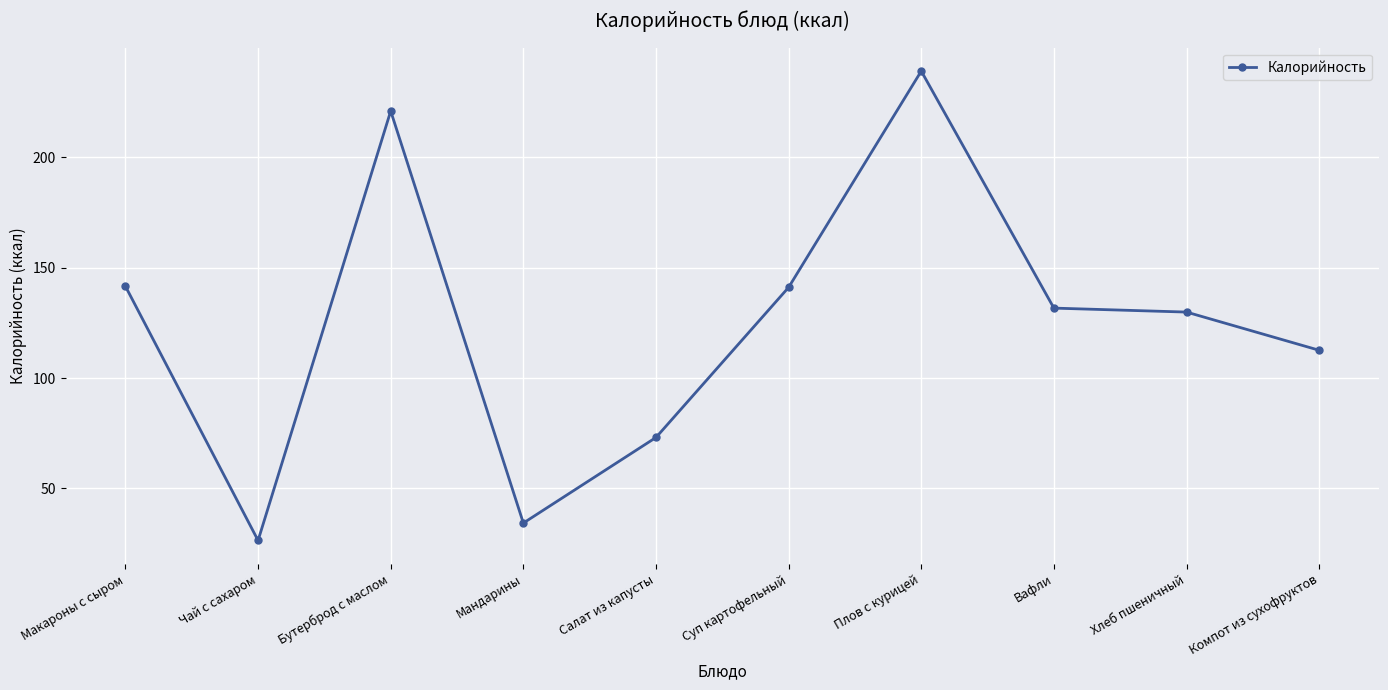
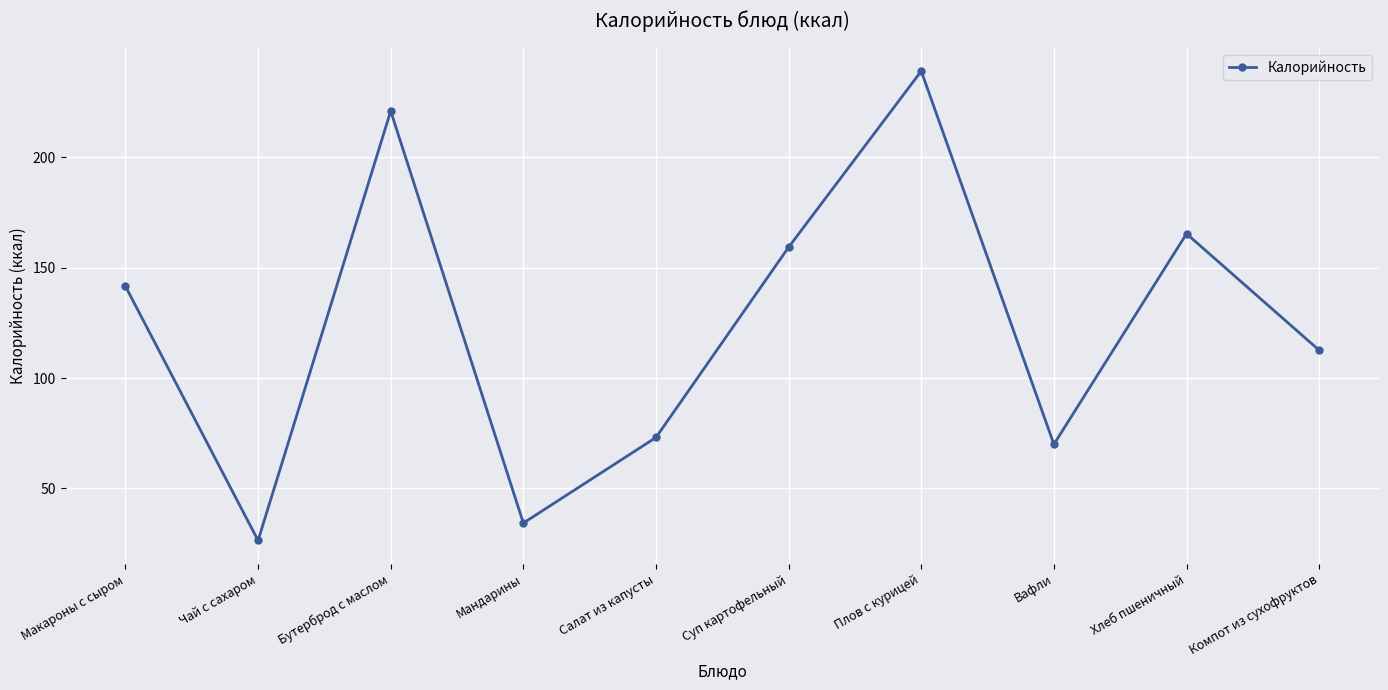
Суп картофельный: 141 -> 159
Вафли: 132 -> 70
Хлеб пшеничный: 130 -> 165
